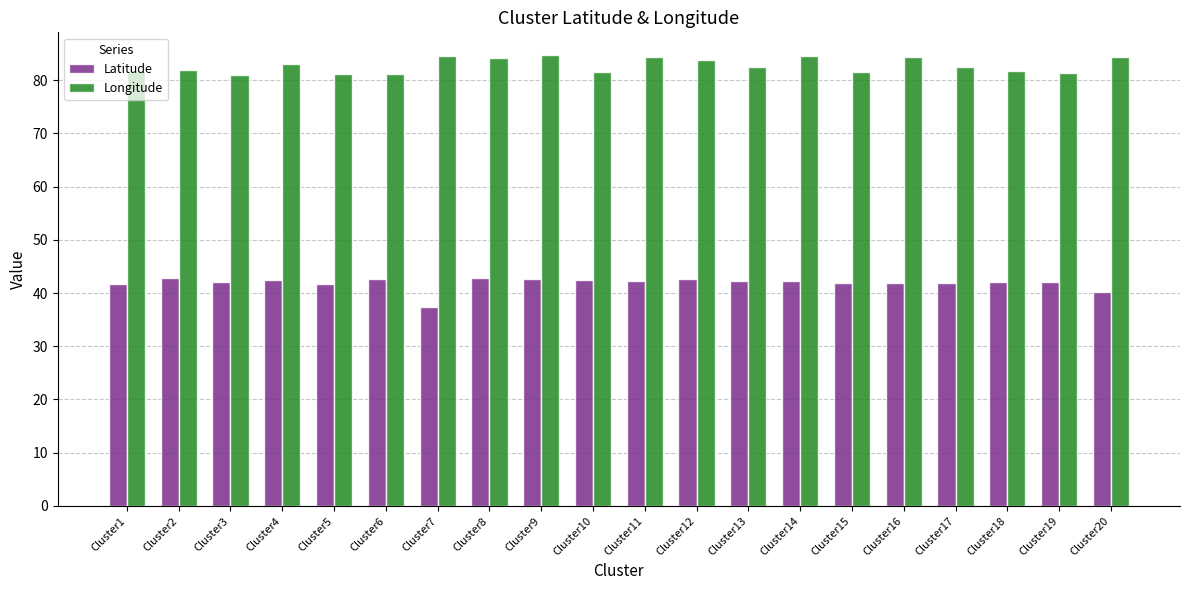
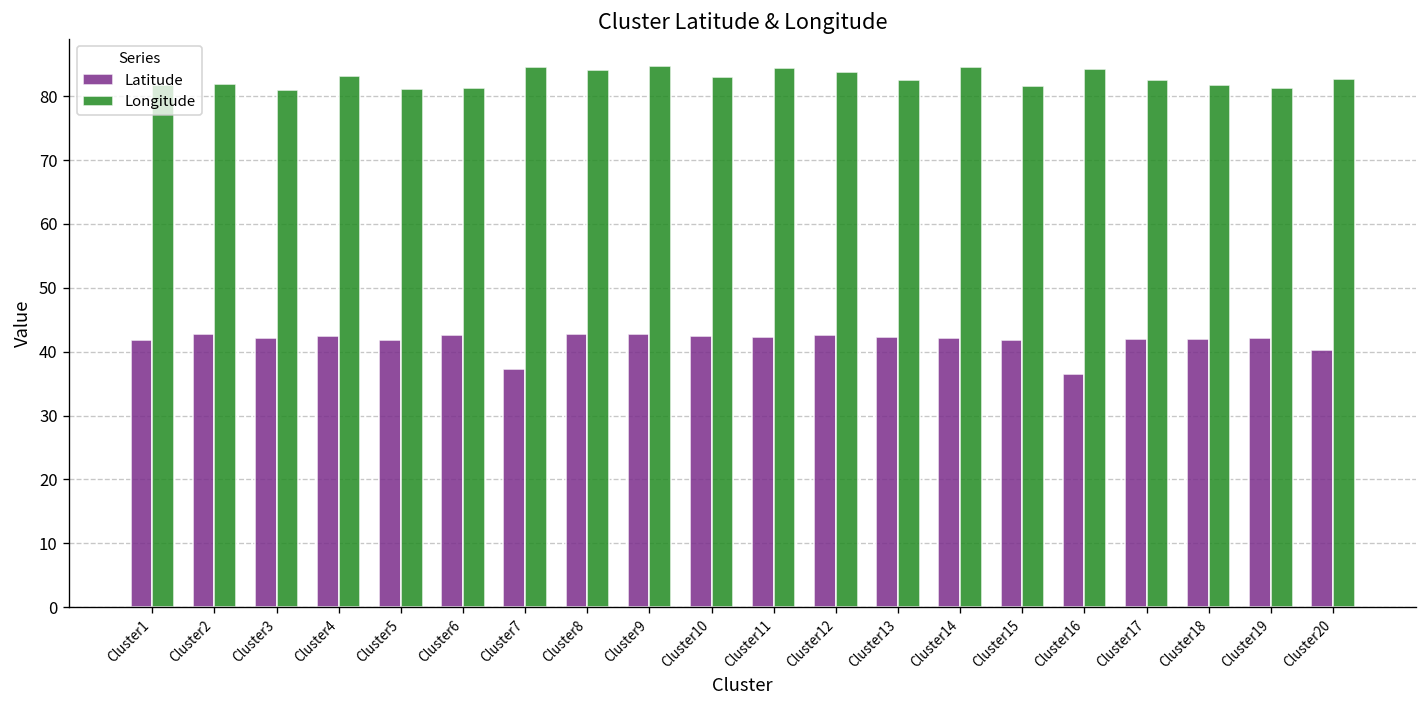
Longitude, Cluster10: 81 -> 83
Latitude, Cluster16: 42 -> 37
Longitude, Cluster20: 84 -> 83
